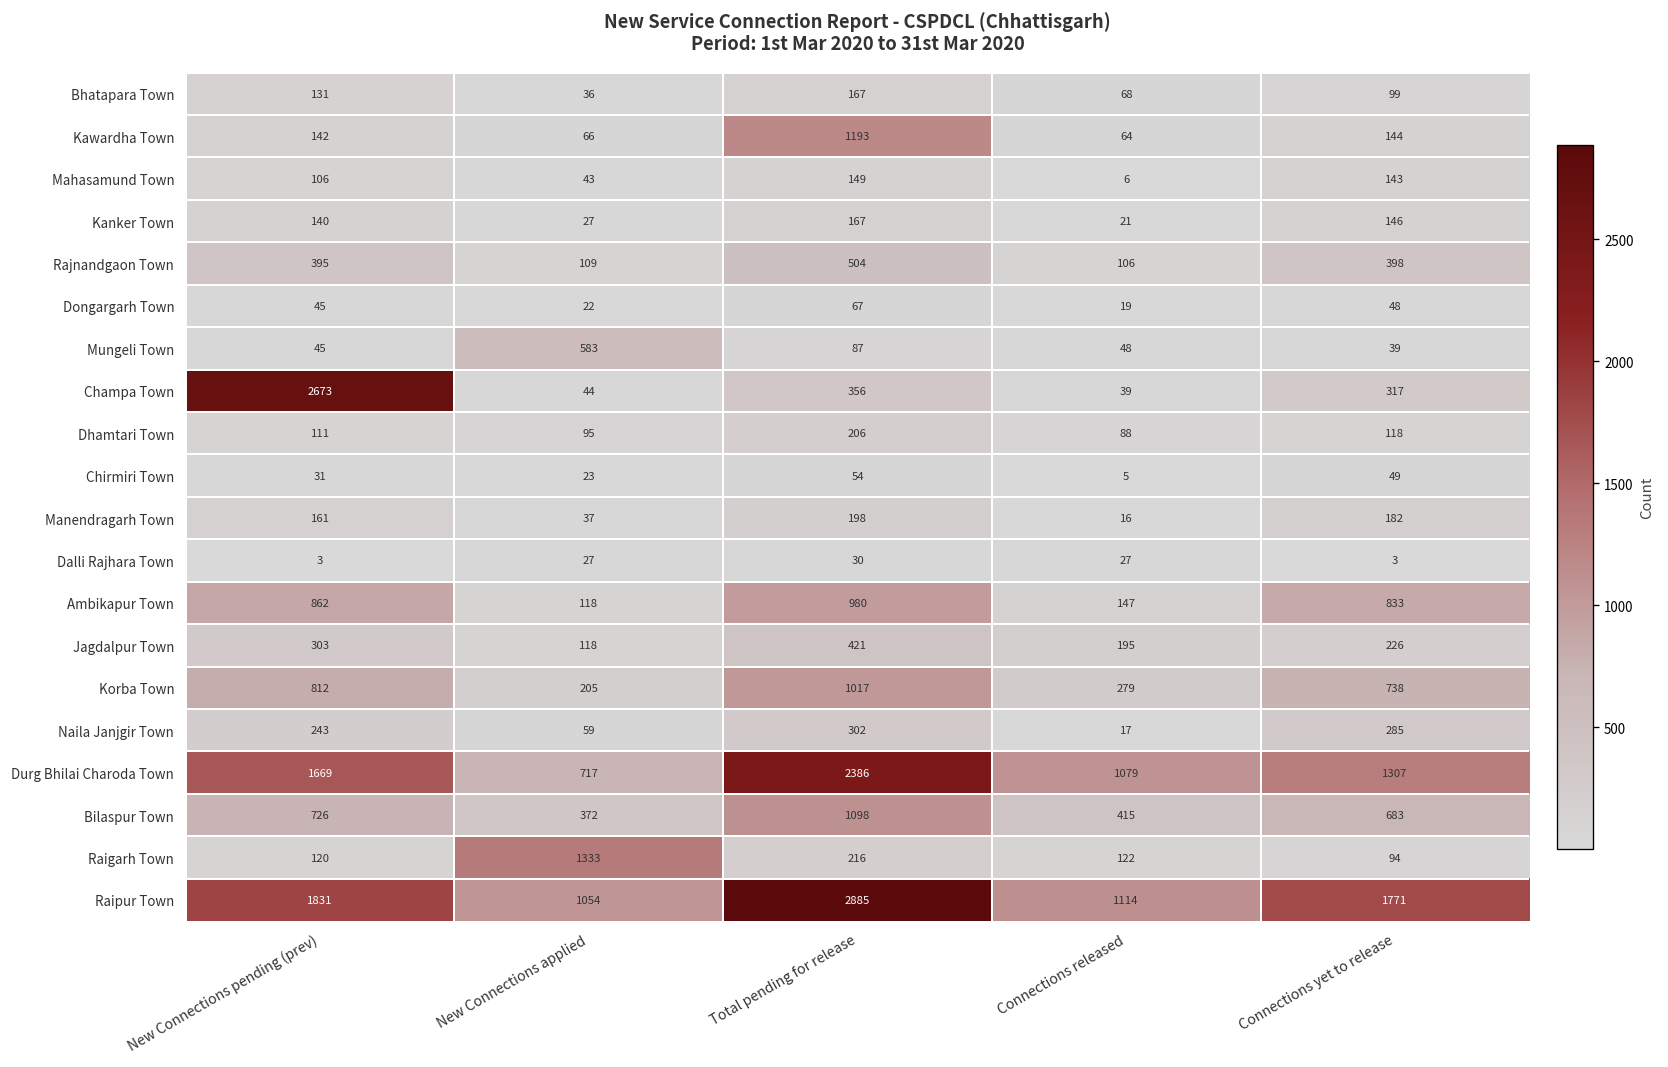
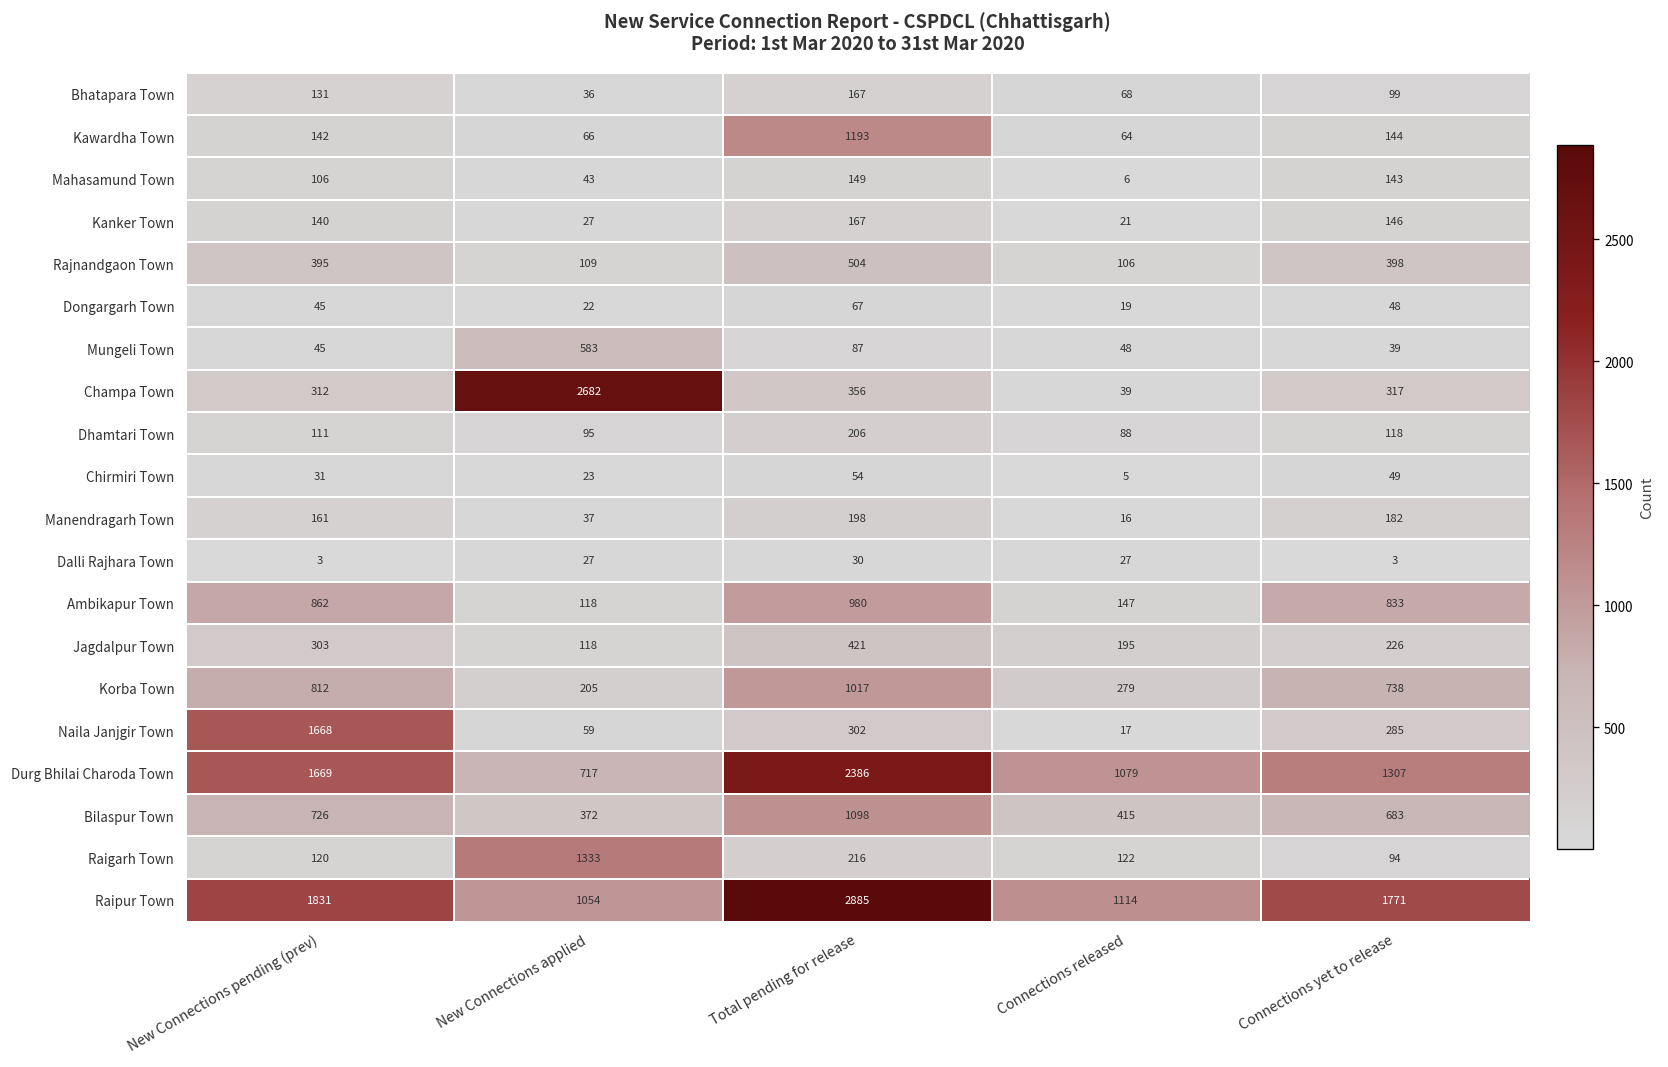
Champa Town, New Connections pending (prev): 2673 -> 312
Champa Town, New Connections applied: 44 -> 2682
Naila Janjgir Town, New Connections pending (prev): 243 -> 1668
